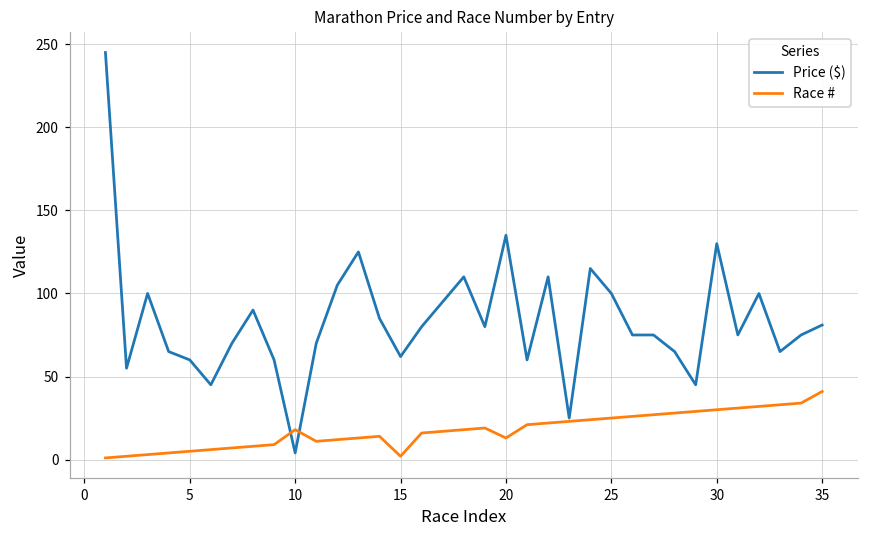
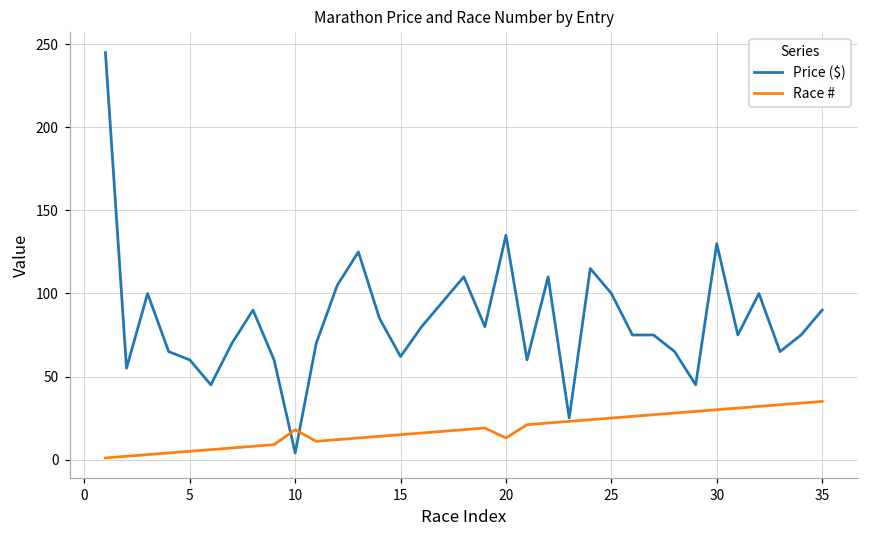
Race #, 15: 2 -> 15
Price ($), 35: 81 -> 90
Race #, 35: 41 -> 35
